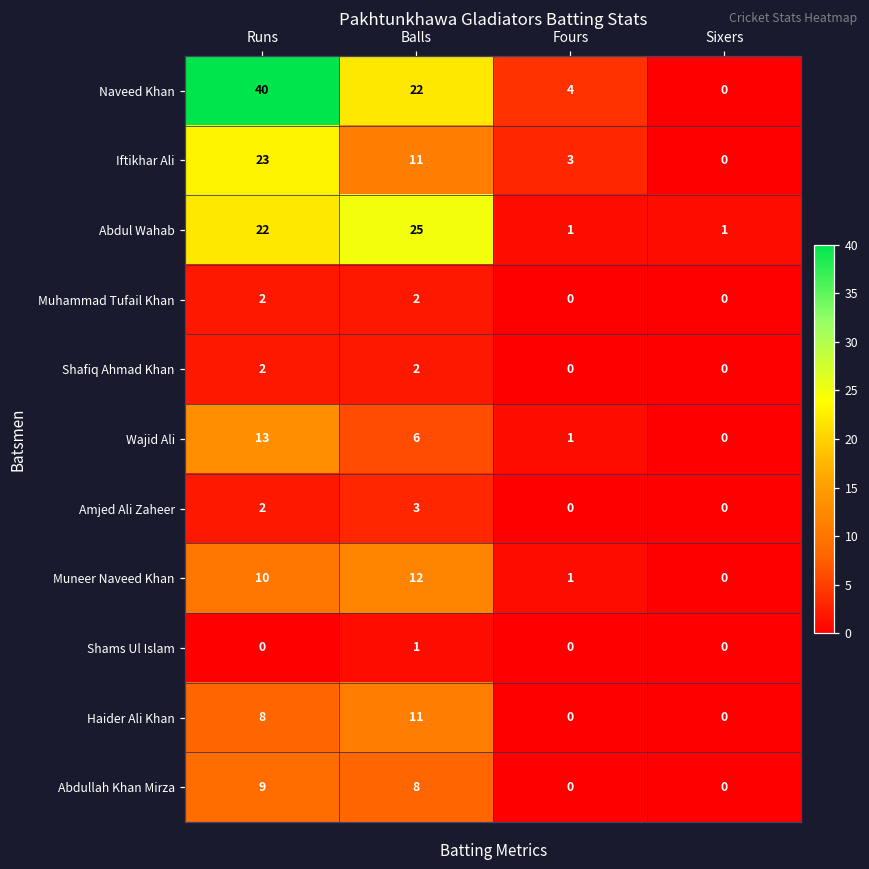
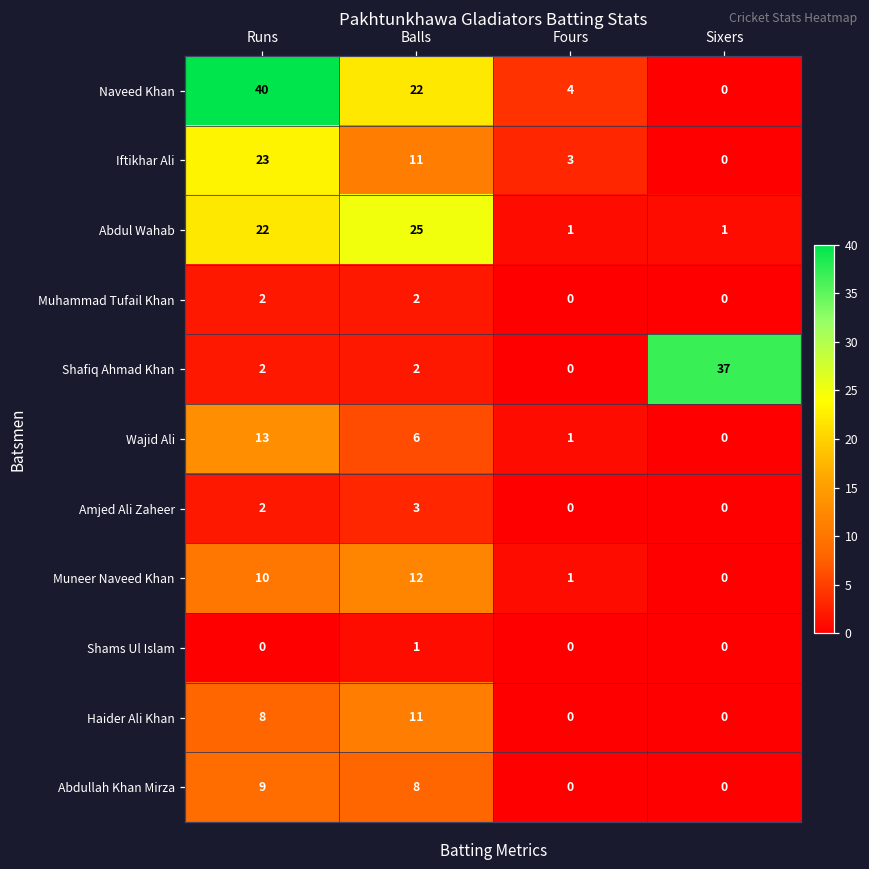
Shafiq Ahmad Khan, Sixers: 0 -> 37
